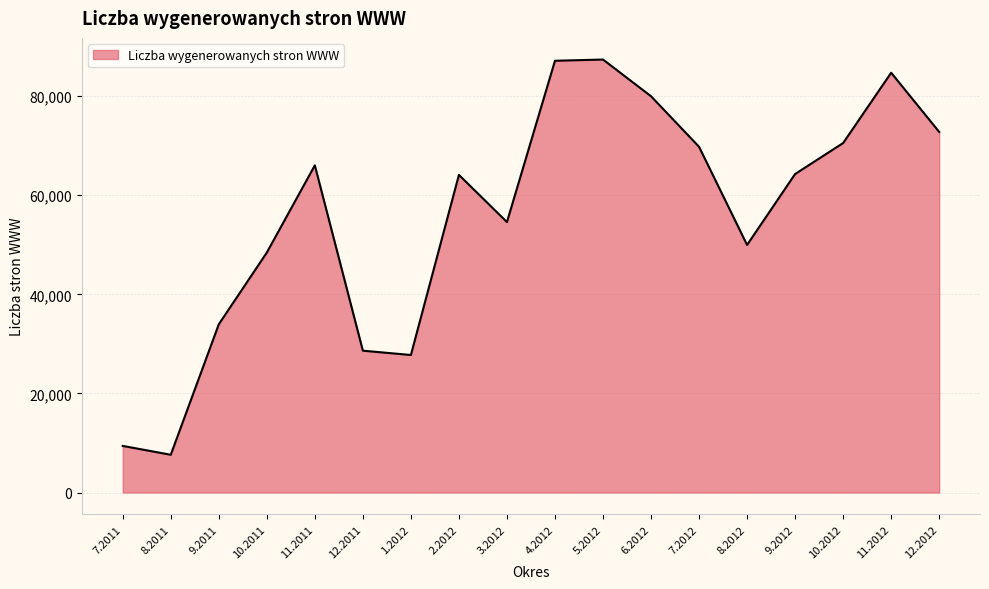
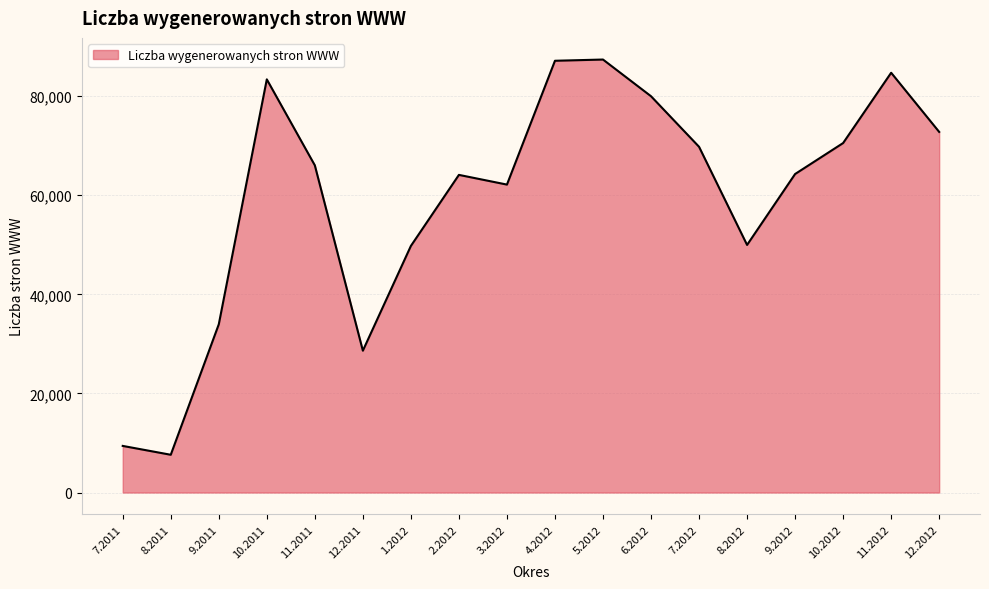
10.2011: 48,000 -> 83,000
1.2012: 28,000 -> 50,000
3.2012: 55,000 -> 62,000
